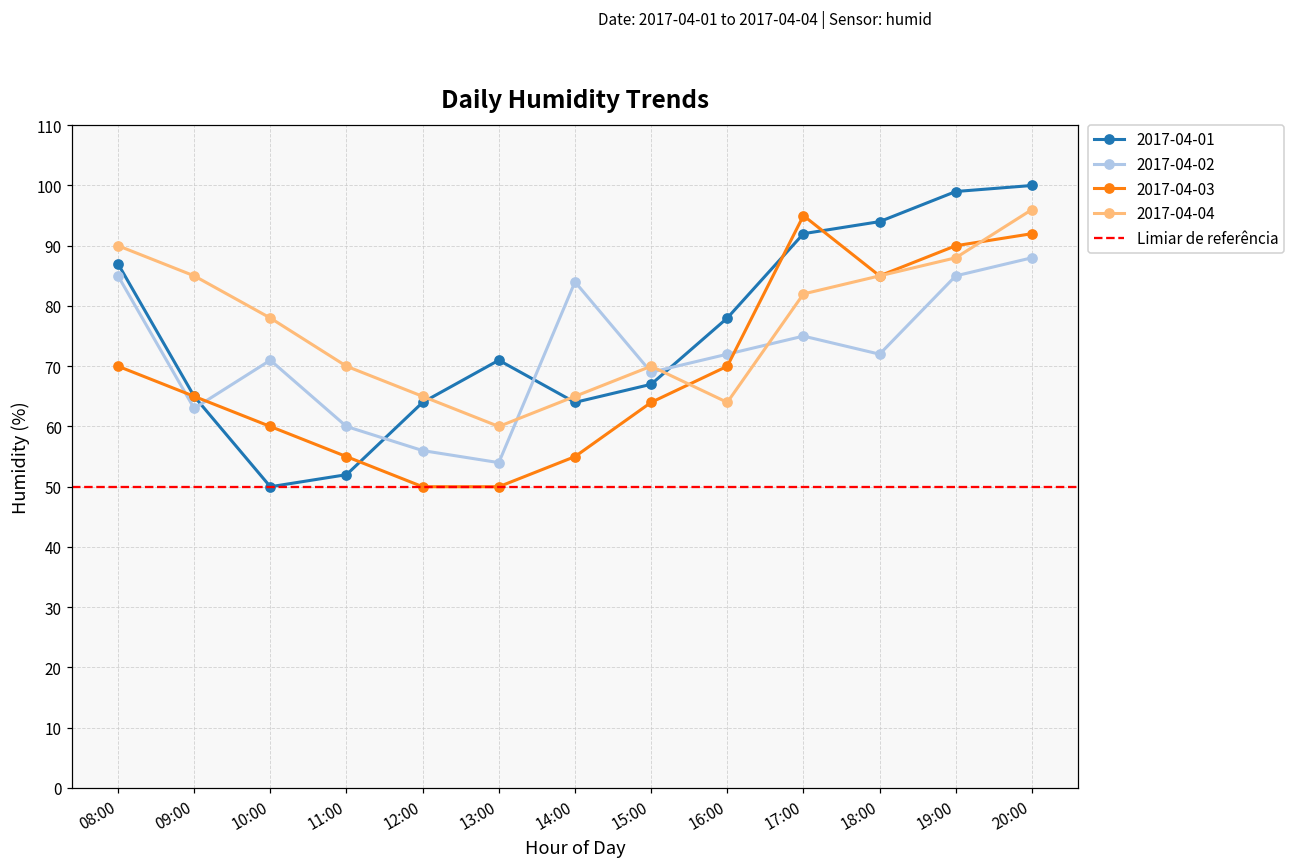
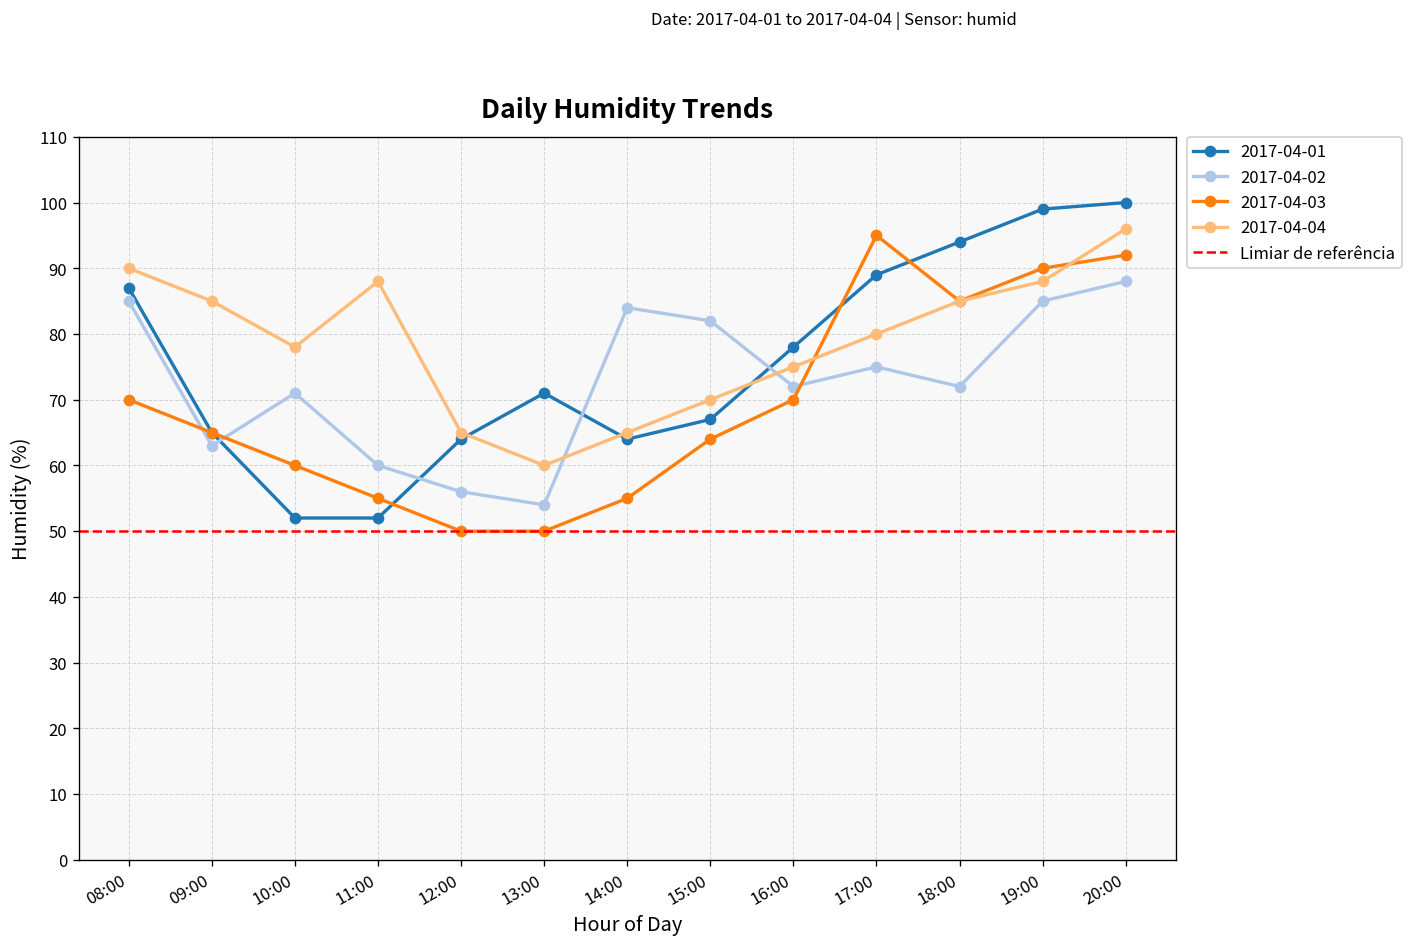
2017-04-01, 10:00: 50 -> 52
2017-04-04, 11:00: 70 -> 88
2017-04-02, 15:00: 69 -> 82
2017-04-04, 16:00: 64 -> 75
2017-04-01, 17:00: 92 -> 89
2017-04-04, 17:00: 82 -> 80
